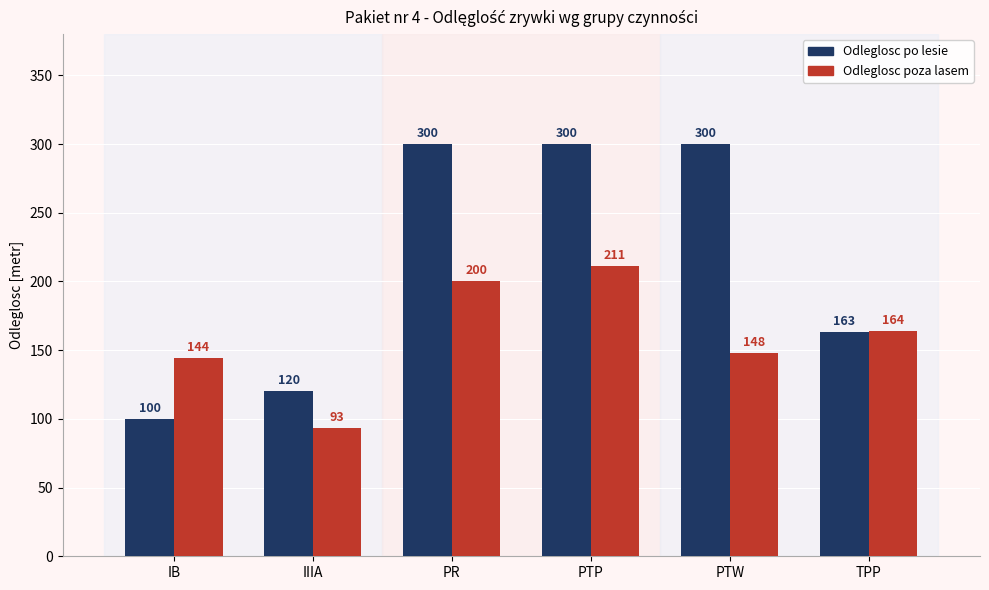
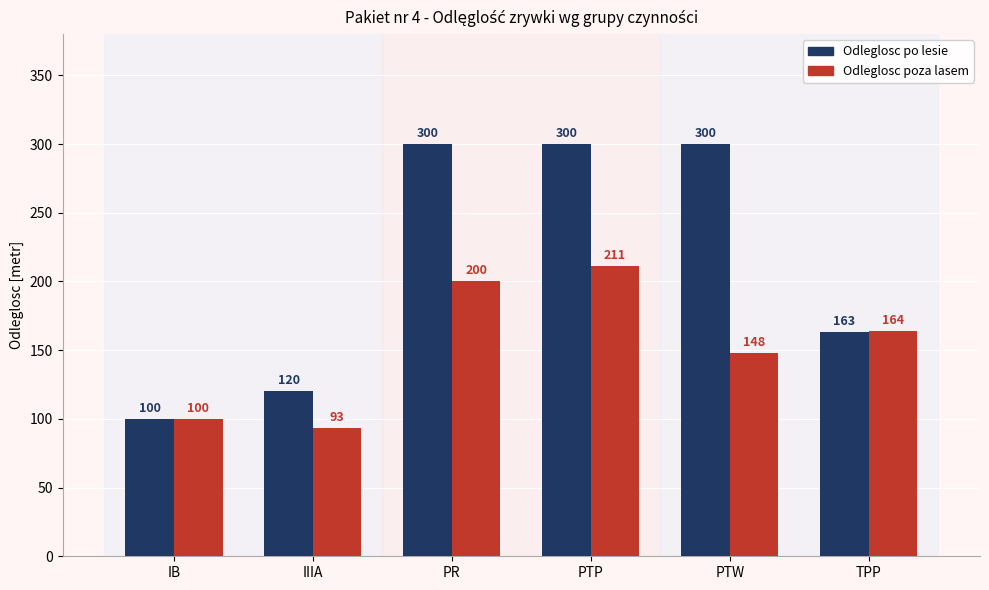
Odleglosc poza lasem, IB: 144 -> 100
